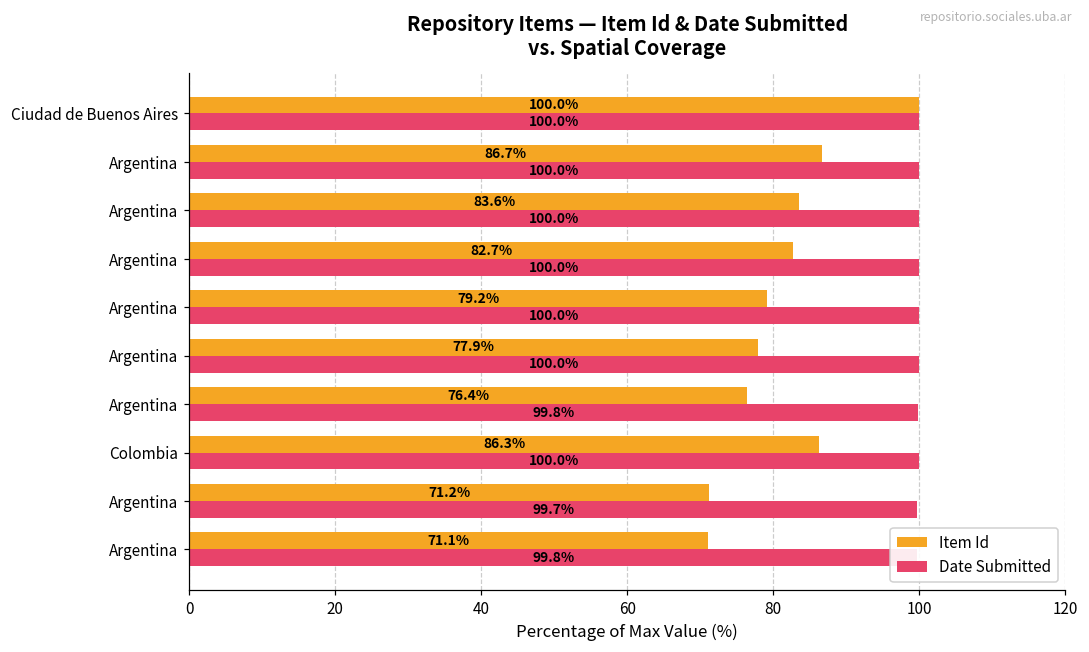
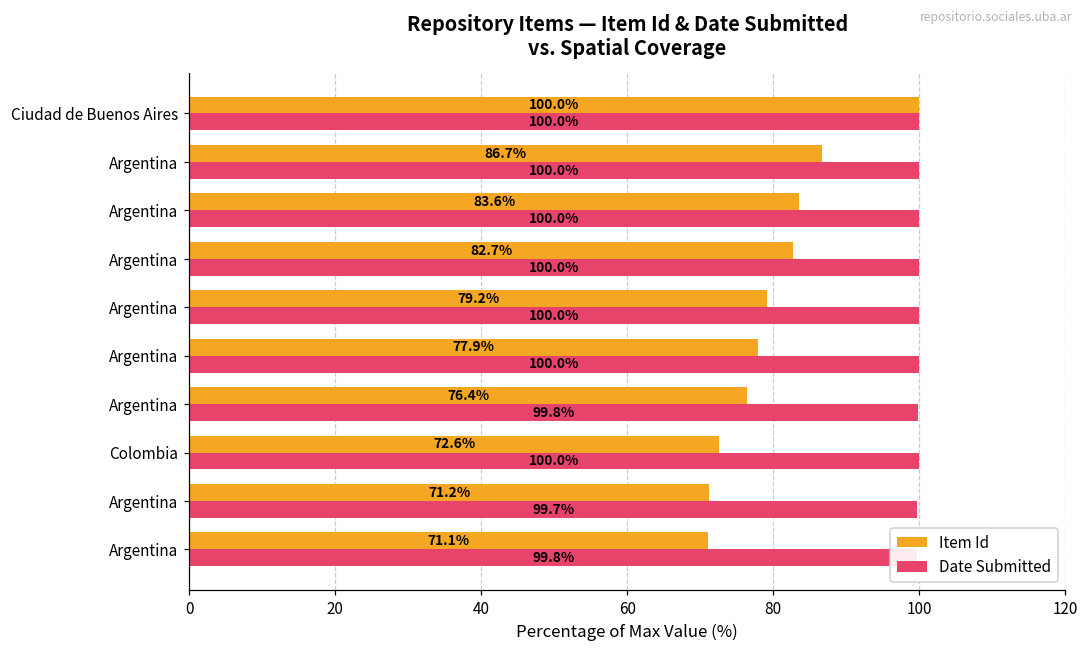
Item Id, Colombia: 86.3% -> 72.6%
